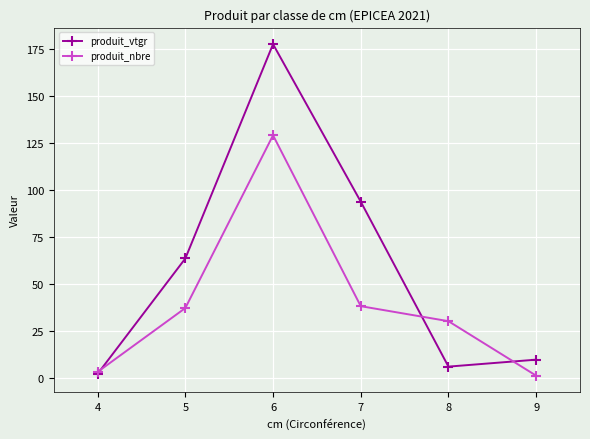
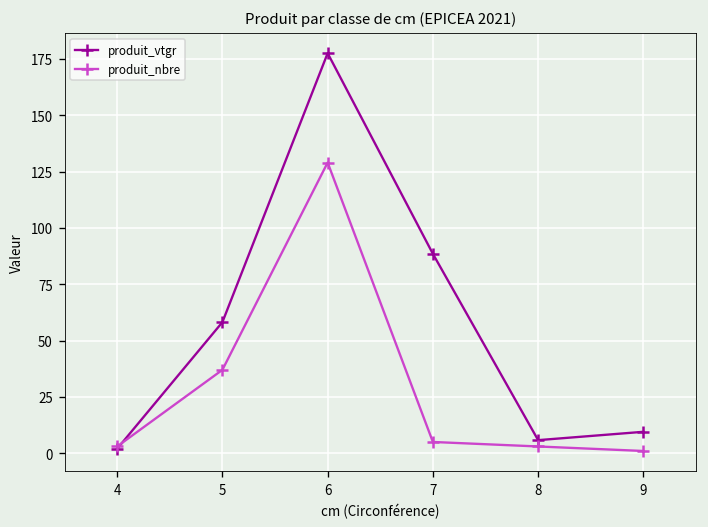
produit_vtgr, 5: 63 -> 58
produit_vtgr, 7: 94 -> 88
produit_nbre, 7: 38 -> 5
produit_nbre, 8: 30 -> 3
